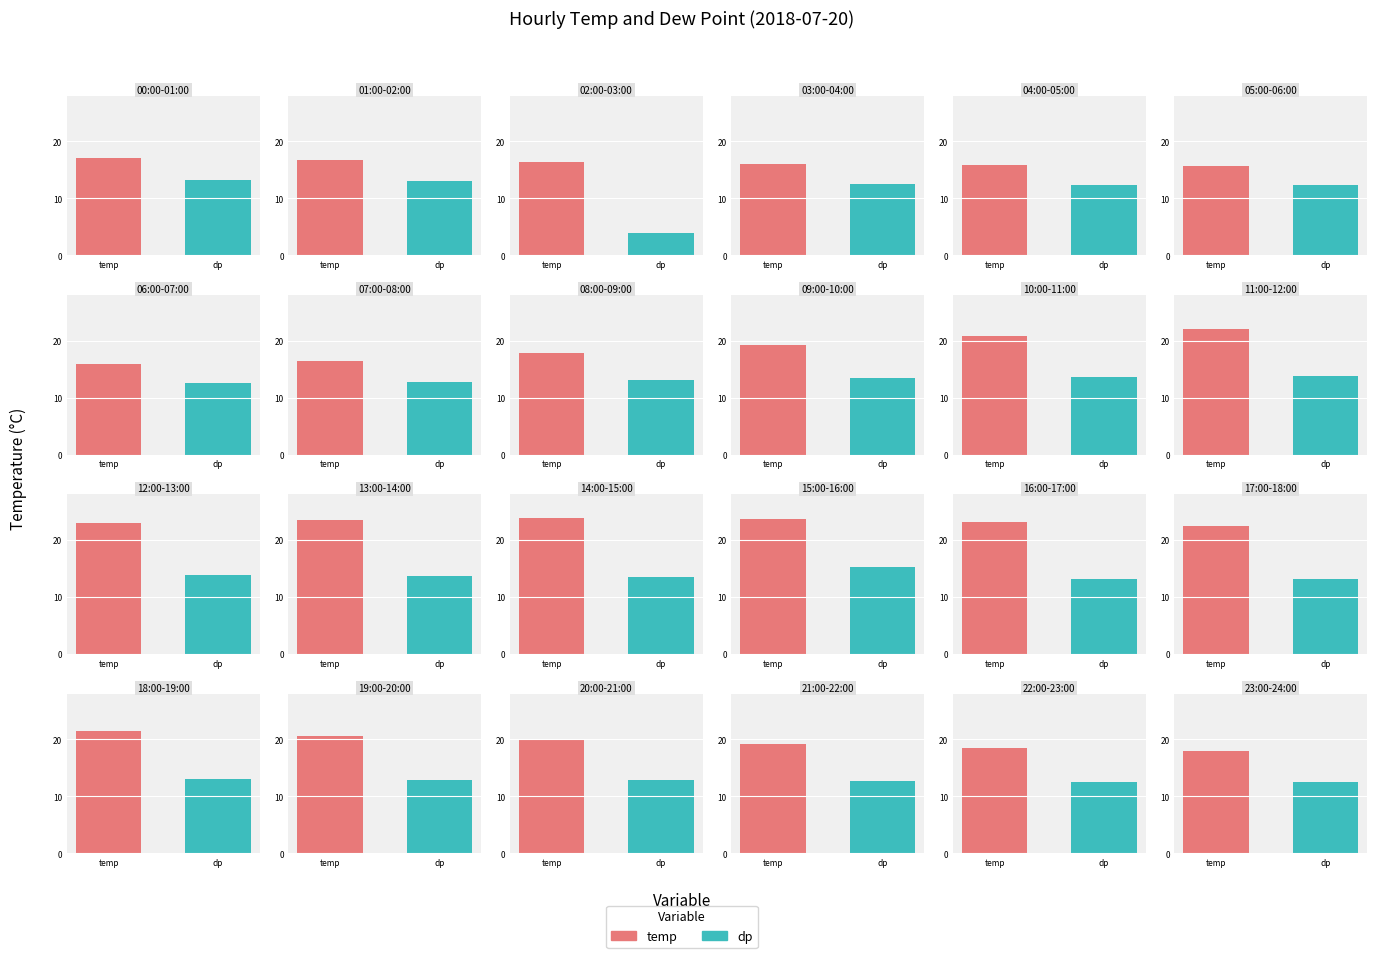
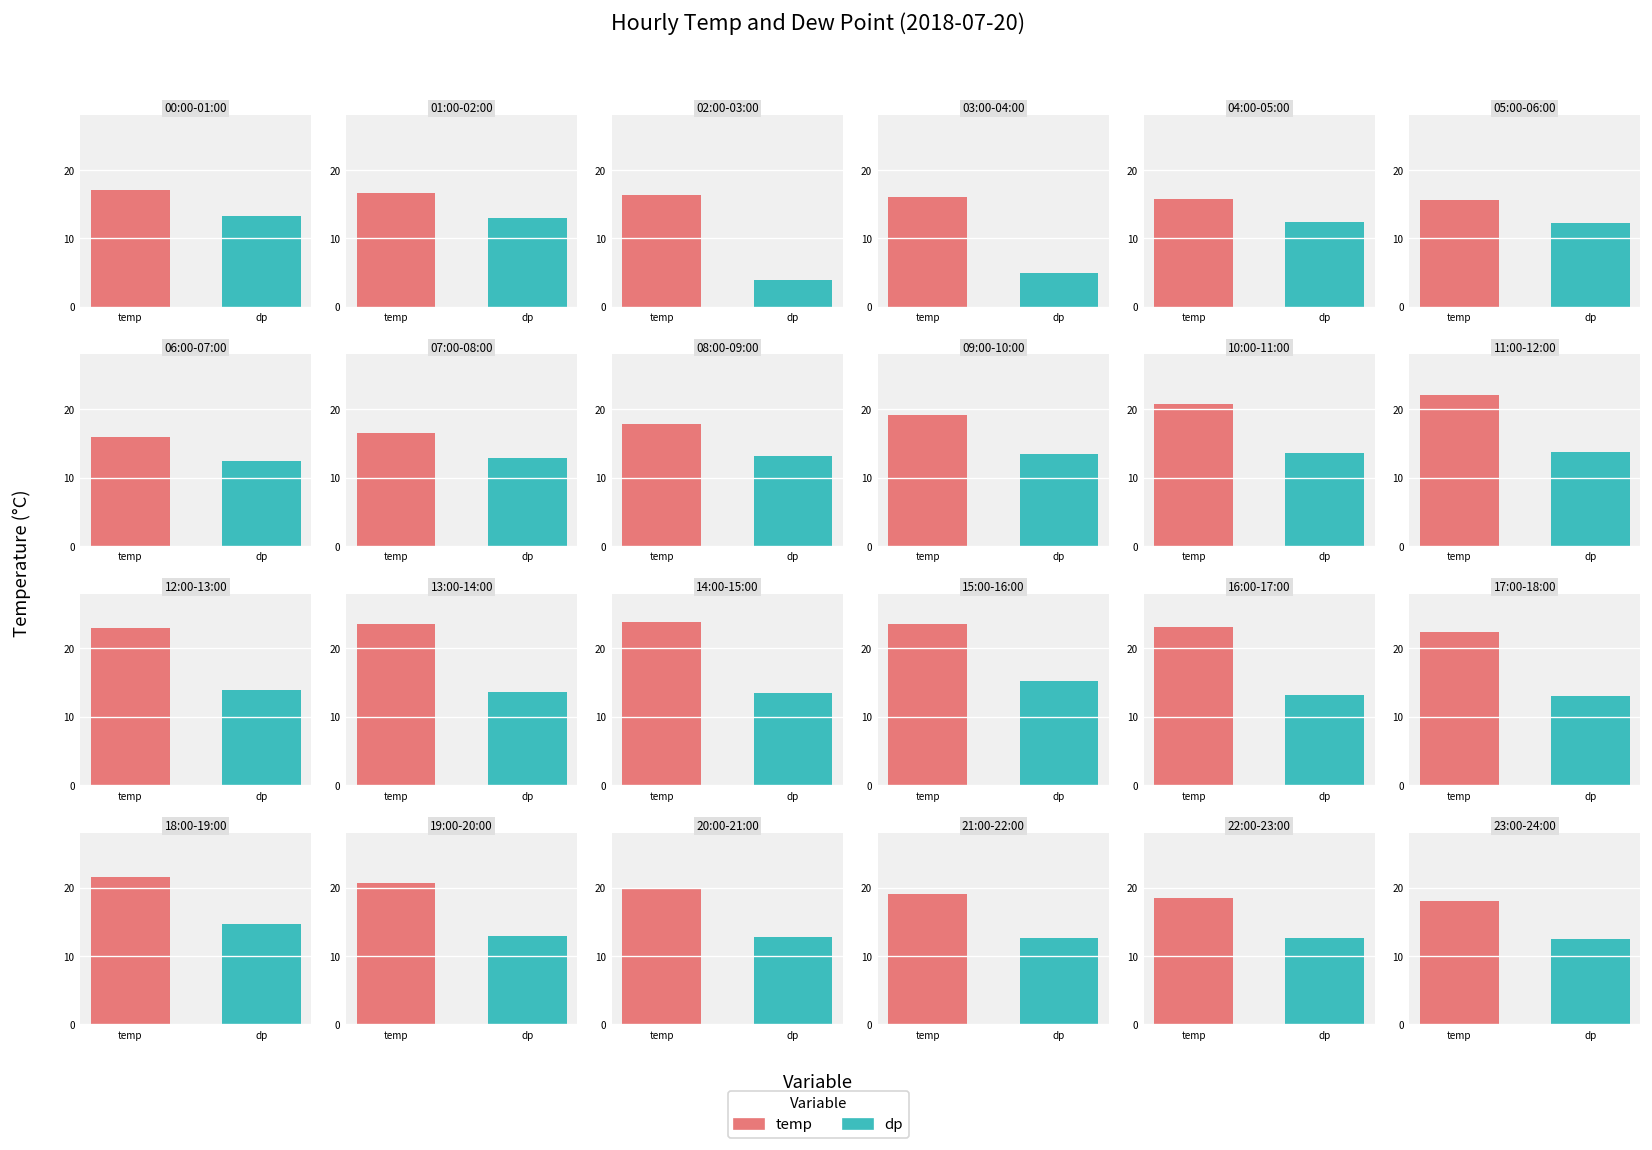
03:00-04:00, dp: 13 -> 5
18:00-19:00, dp: 13 -> 15
